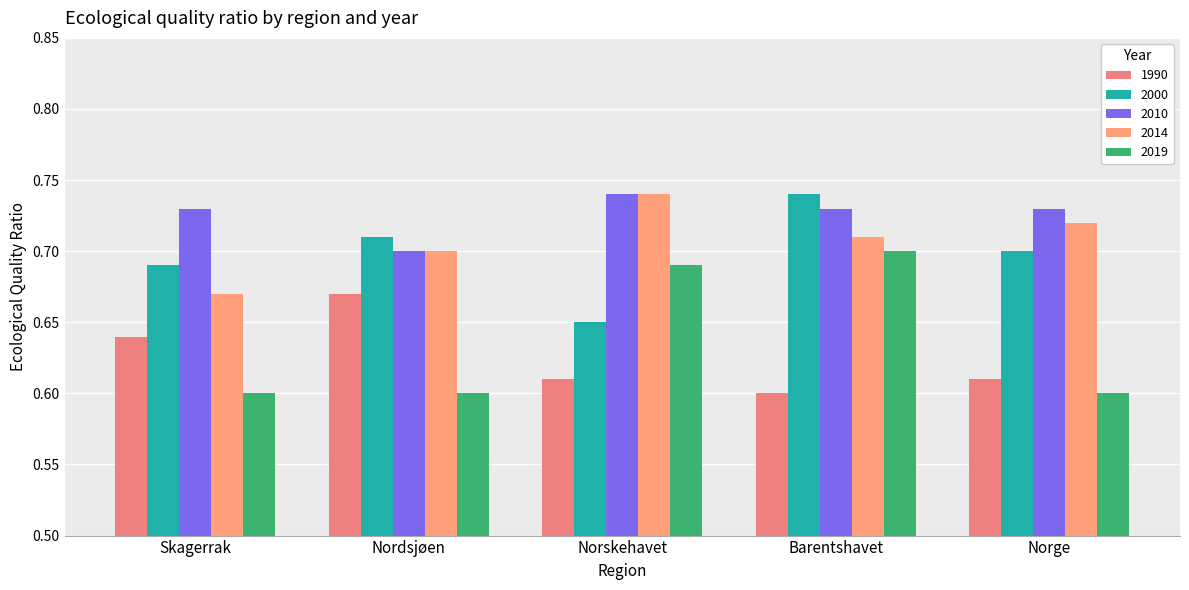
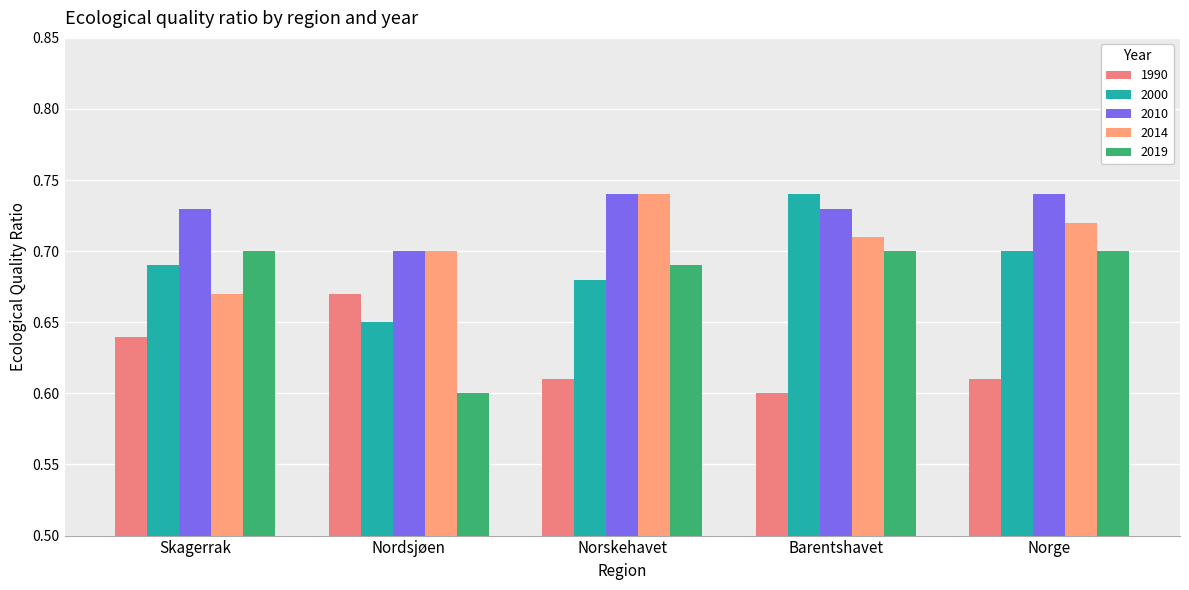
2019, Skagerrak: 0.6 -> 0.7
2000, Nordsjøen: 0.71 -> 0.65
2000, Norskehavet: 0.65 -> 0.68
2010, Norge: 0.73 -> 0.74
2019, Norge: 0.6 -> 0.7
